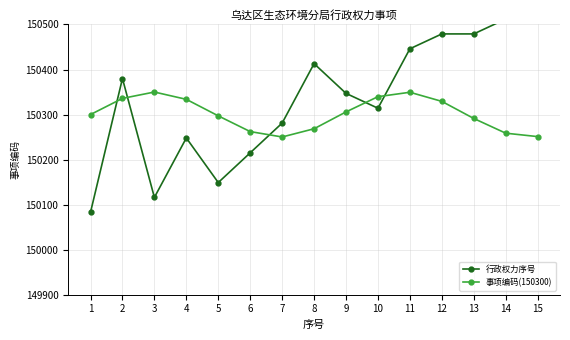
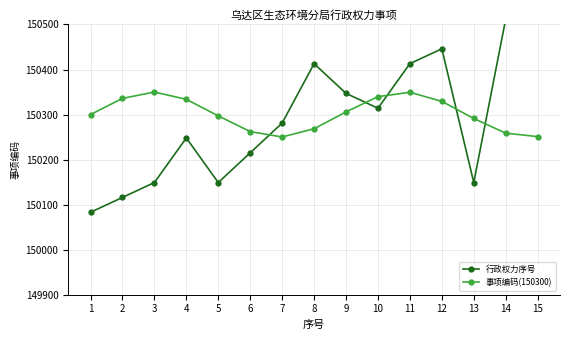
行政权力序号, 2: 150380 -> 150120
行政权力序号, 3: 150120 -> 150150
行政权力序号, 11: 150450 -> 150410
行政权力序号, 12: 150480 -> 150450
行政权力序号, 13: 150480 -> 150150
